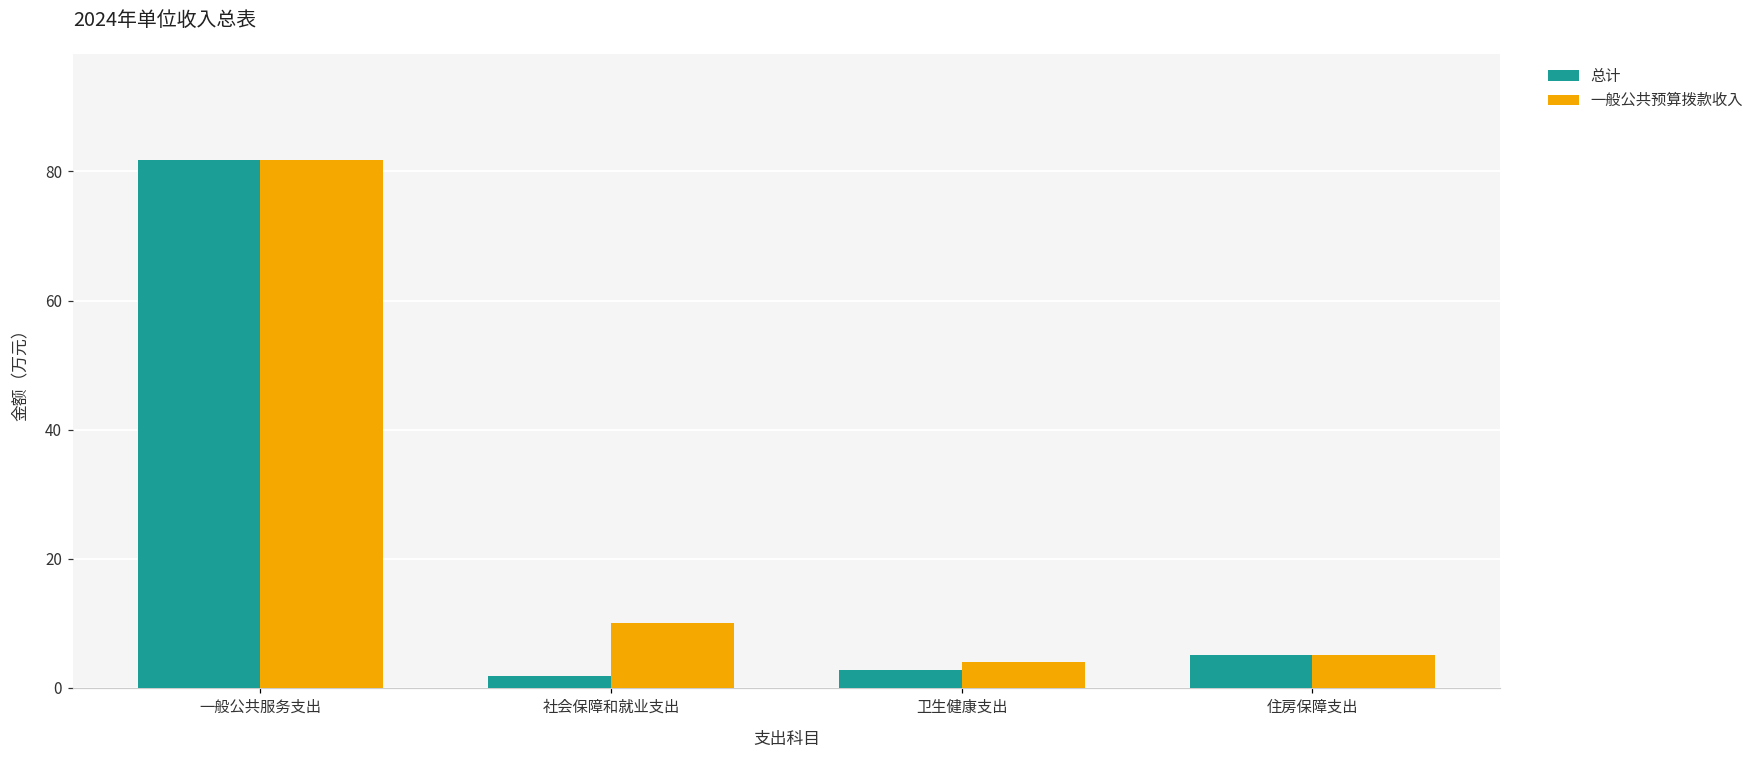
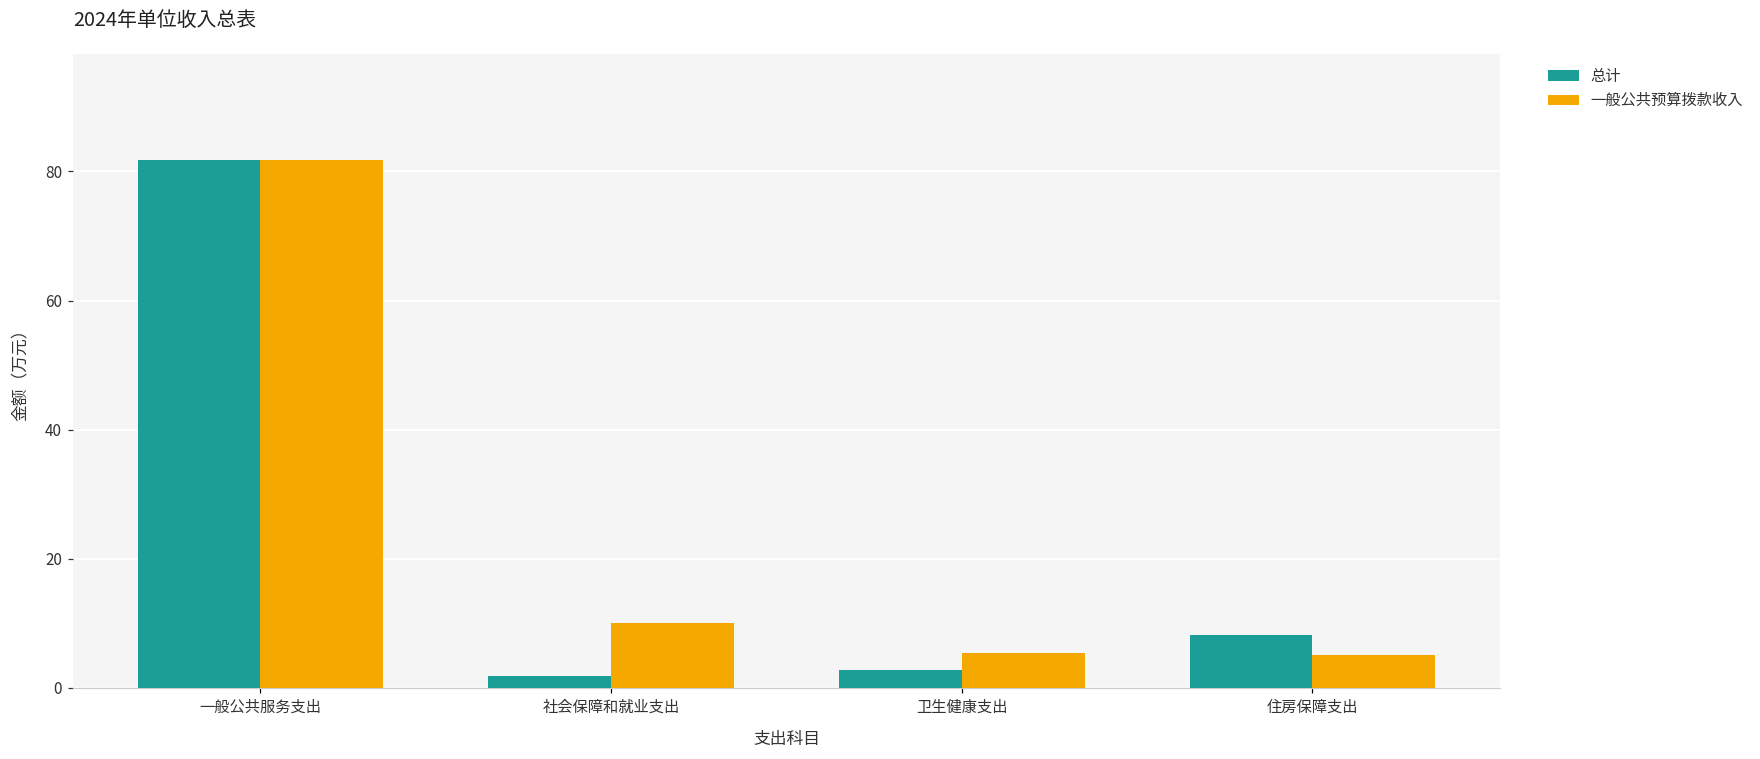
一般公共预算拨款收入, 卫生健康支出: 4 -> 5
总计, 住房保障支出: 5 -> 8
